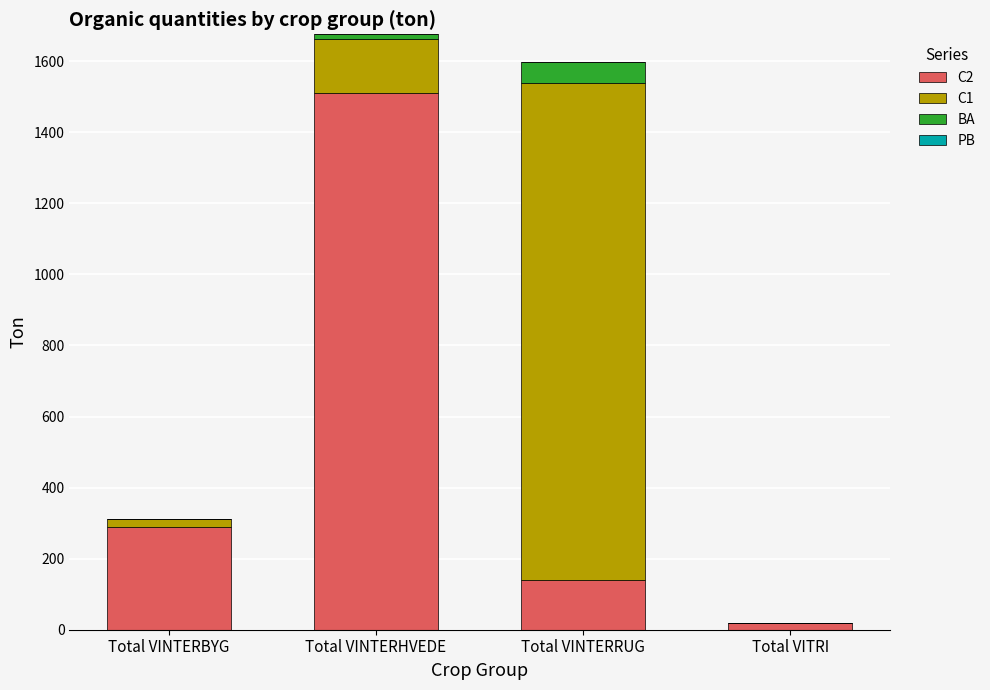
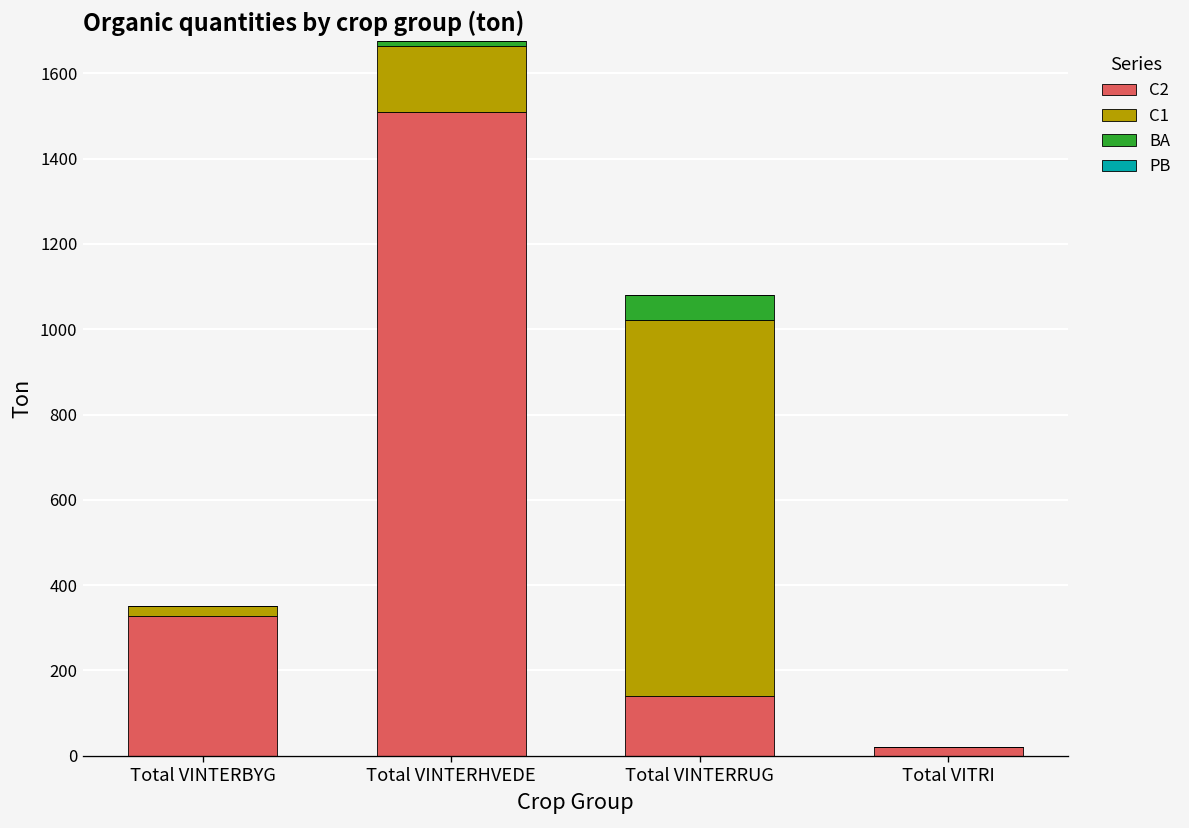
C2, Total VINTERBYG: 290 -> 330
C1, Total VINTERRUG: 1400 -> 880
